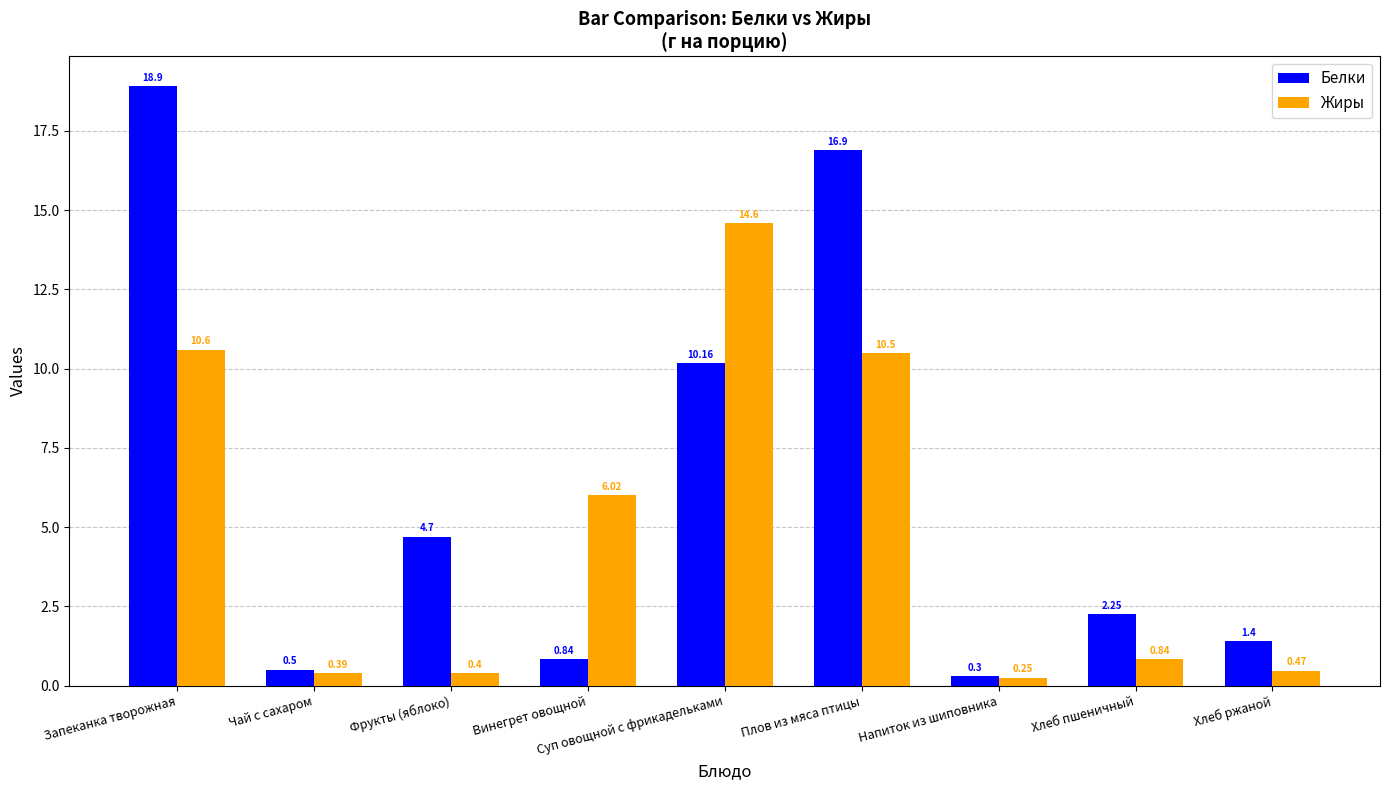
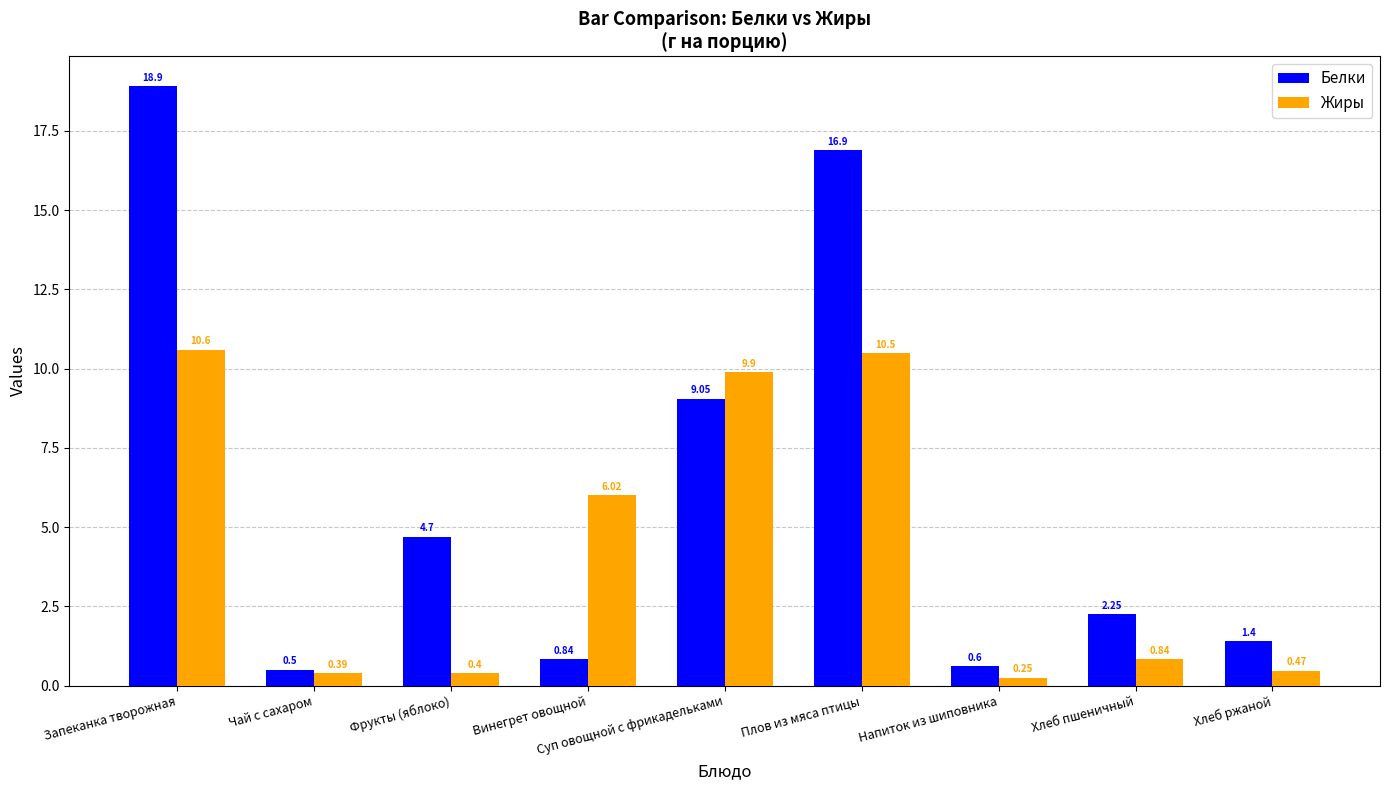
Белки, Суп овощной с фрикадельками: 10.16 -> 9.05
Жиры, Суп овощной с фрикадельками: 14.6 -> 9.9
Белки, Напиток из шиповника: 0.3 -> 0.6
